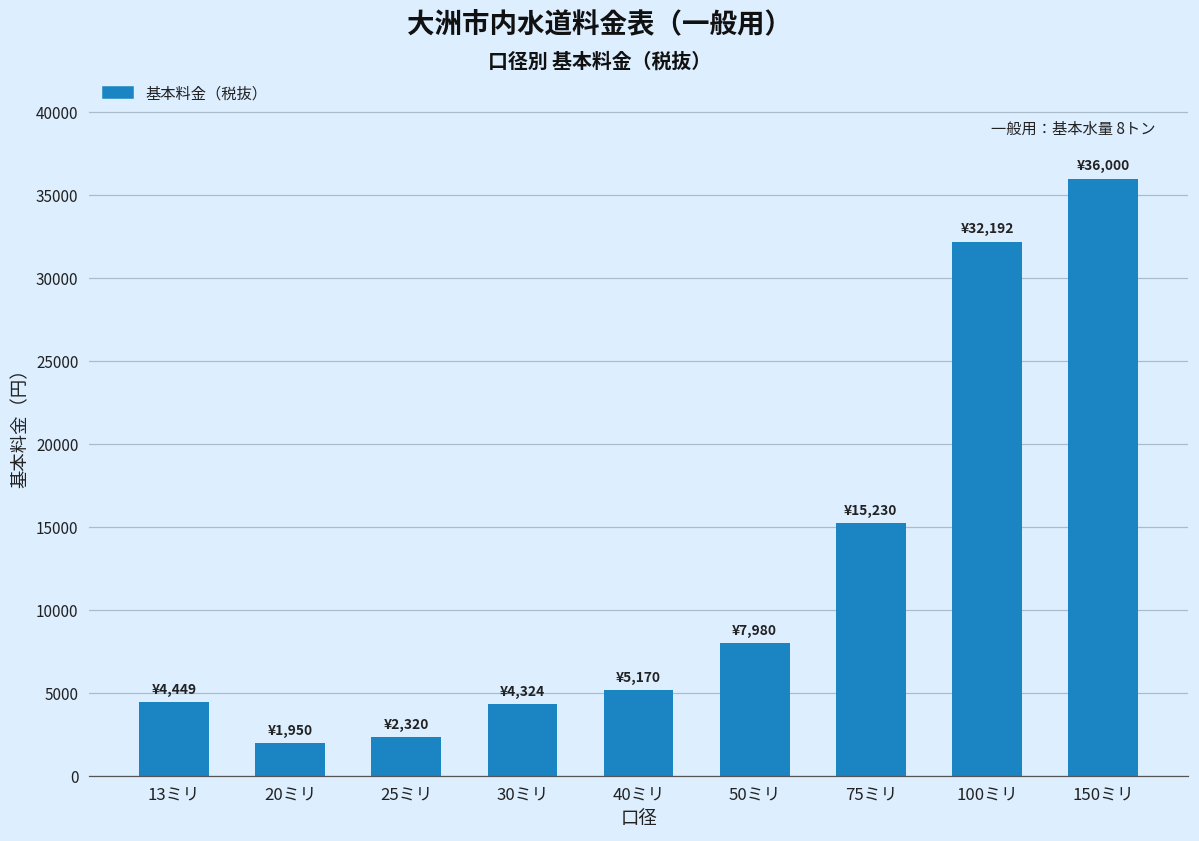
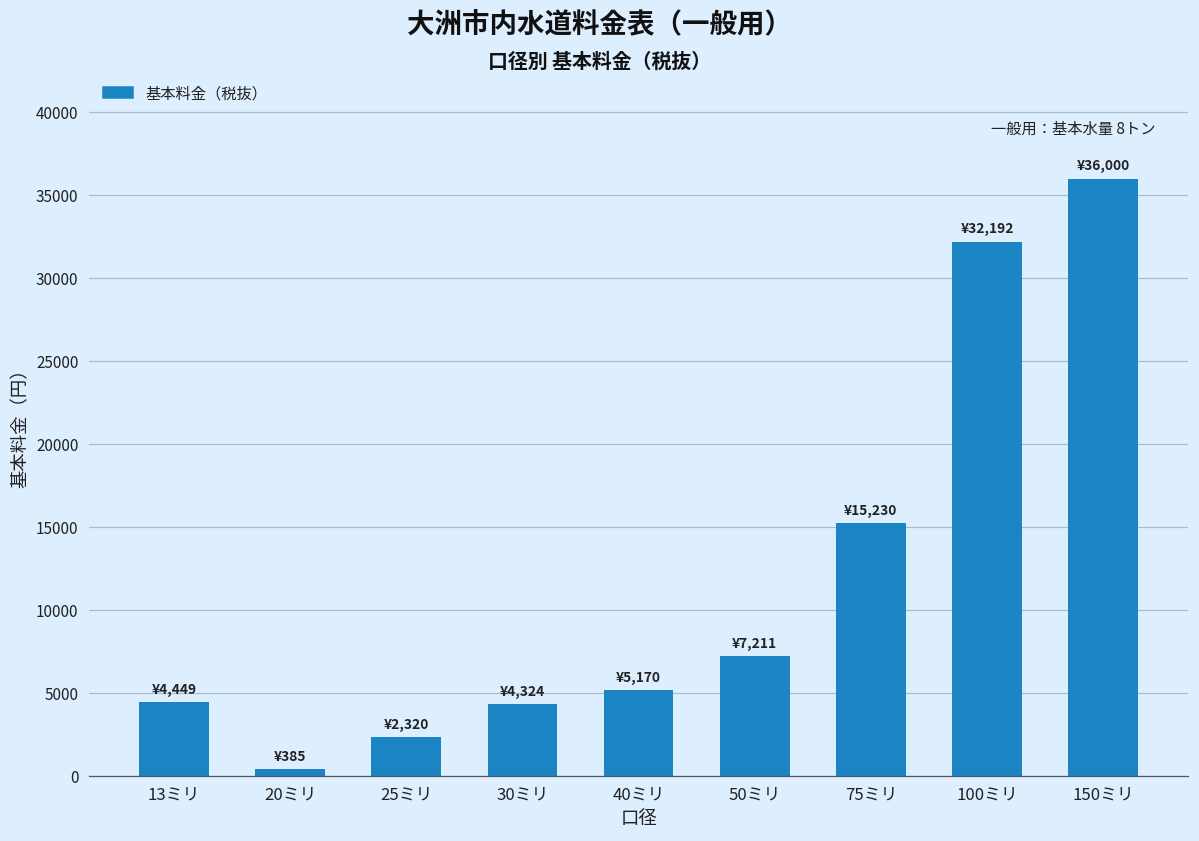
20ミリ: ¥1,950 -> ¥385
50ミリ: ¥7,980 -> ¥7,211
